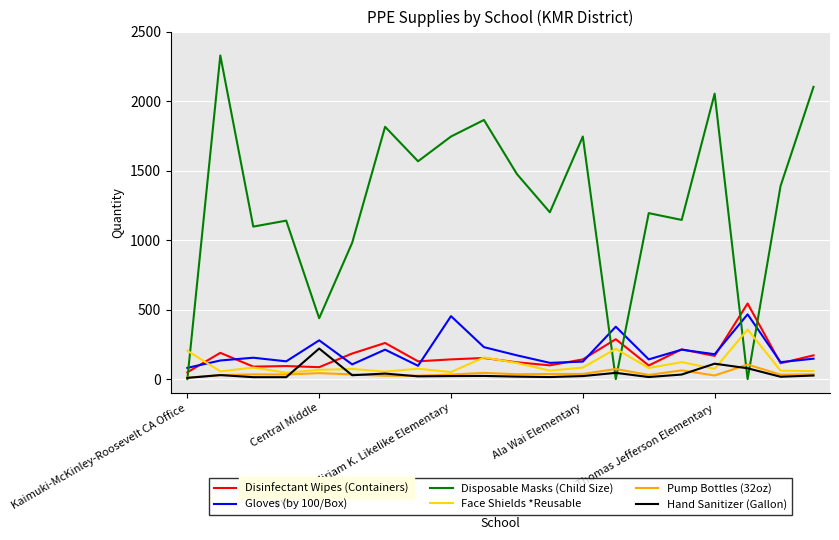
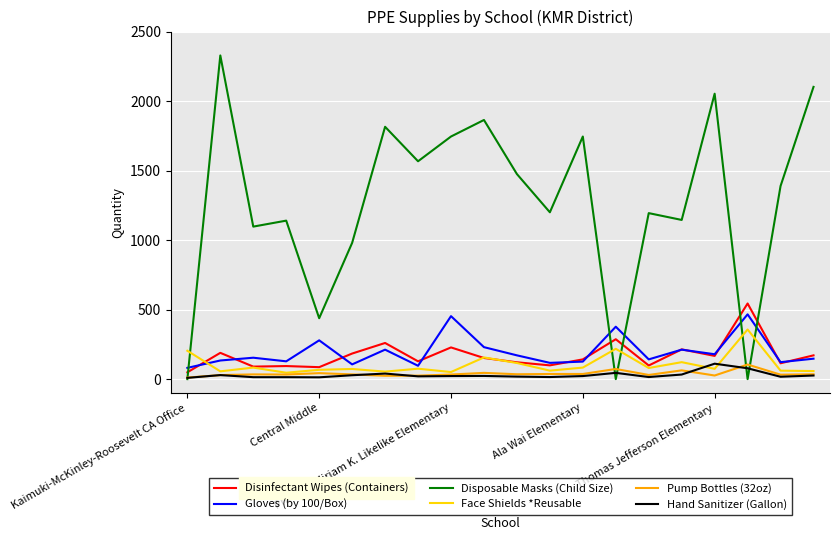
Hand Sanitizer (Gallon), Central Middle: 220 -> 10
Disinfectant Wipes (Containers), Princess Miriam K. Likelike Elementary: 140 -> 230
